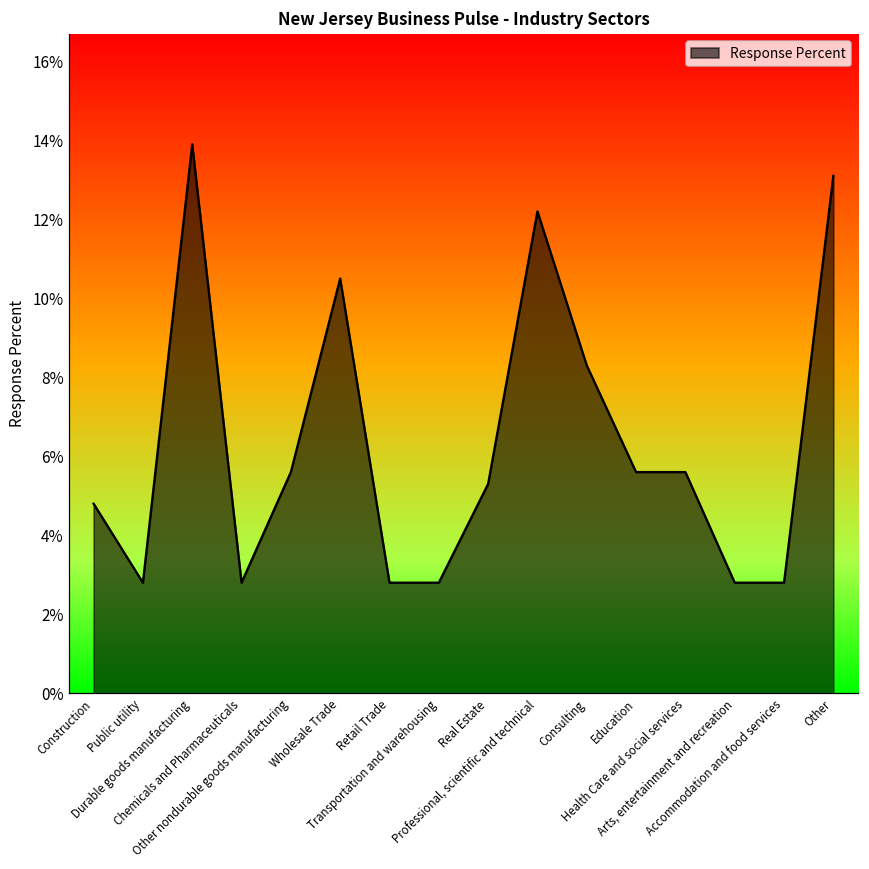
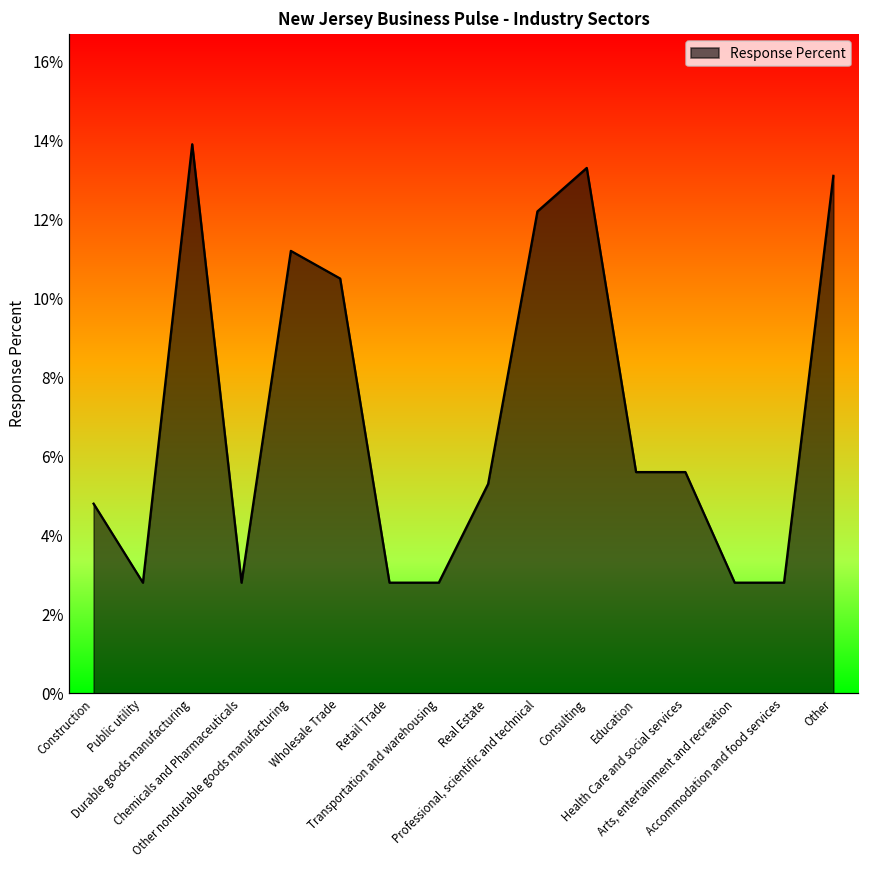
Other nondurable goods manufacturing: 5.6% -> 11.2%
Consulting: 8.3% -> 13.3%
